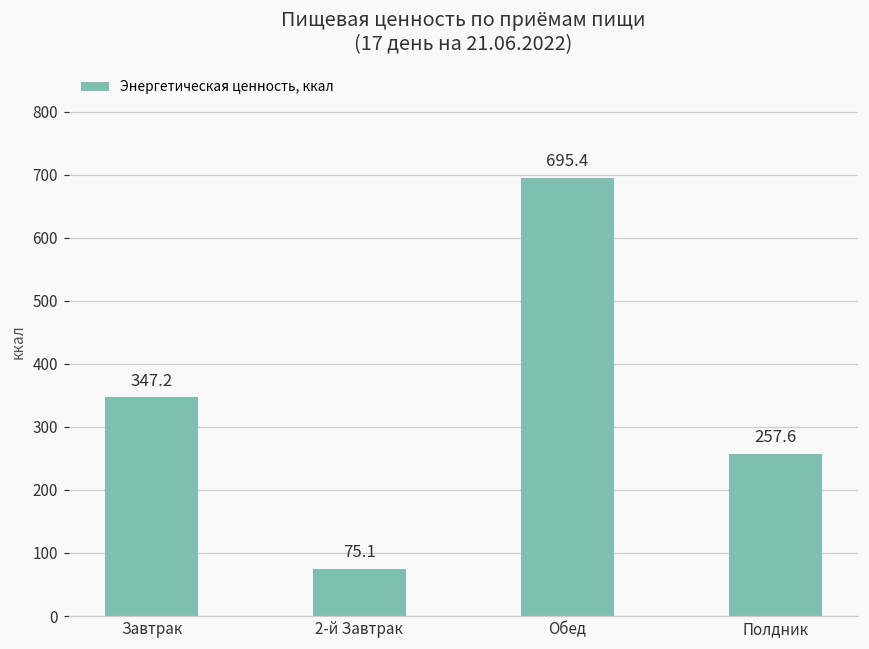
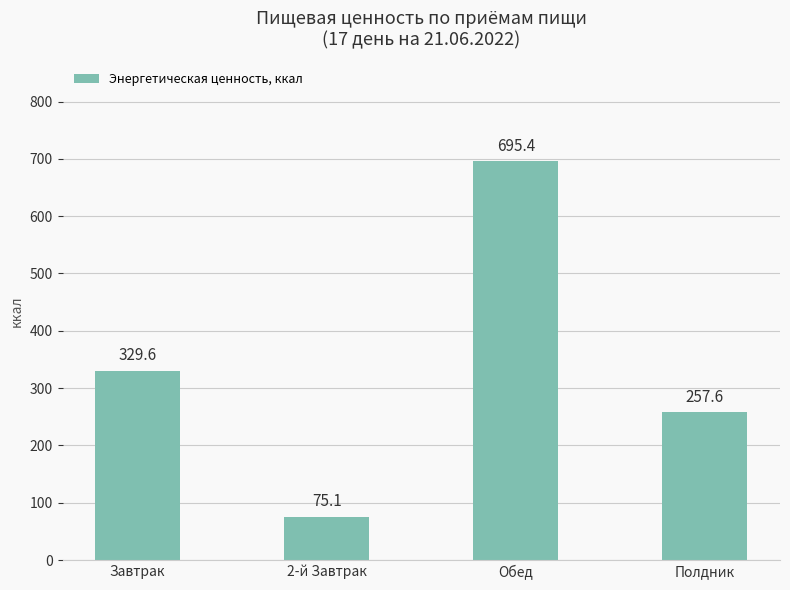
Завтрак: 347.2 -> 329.6
